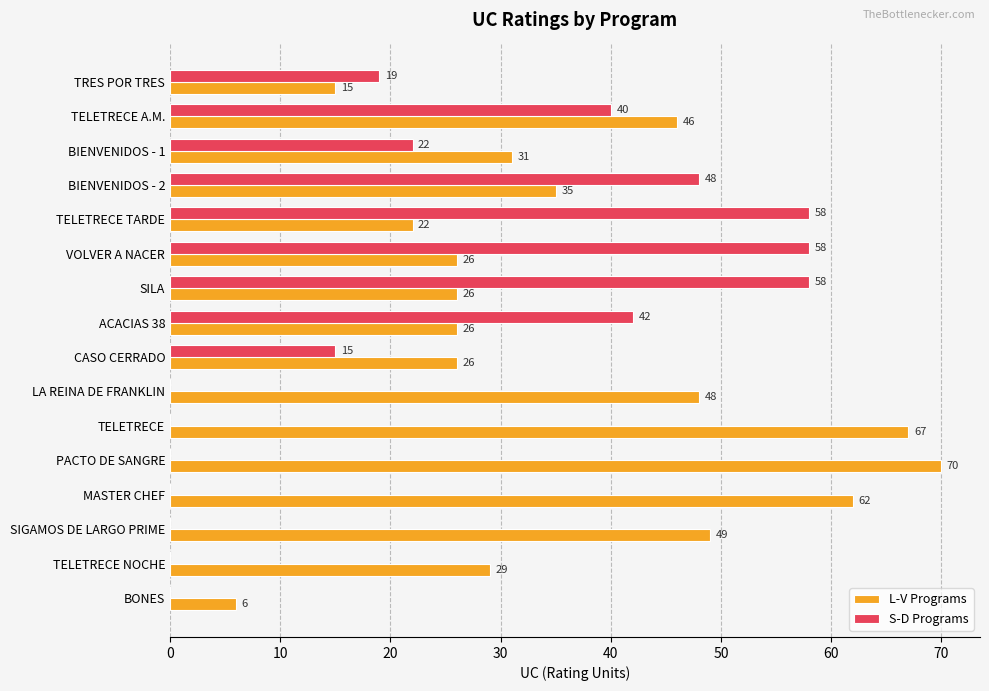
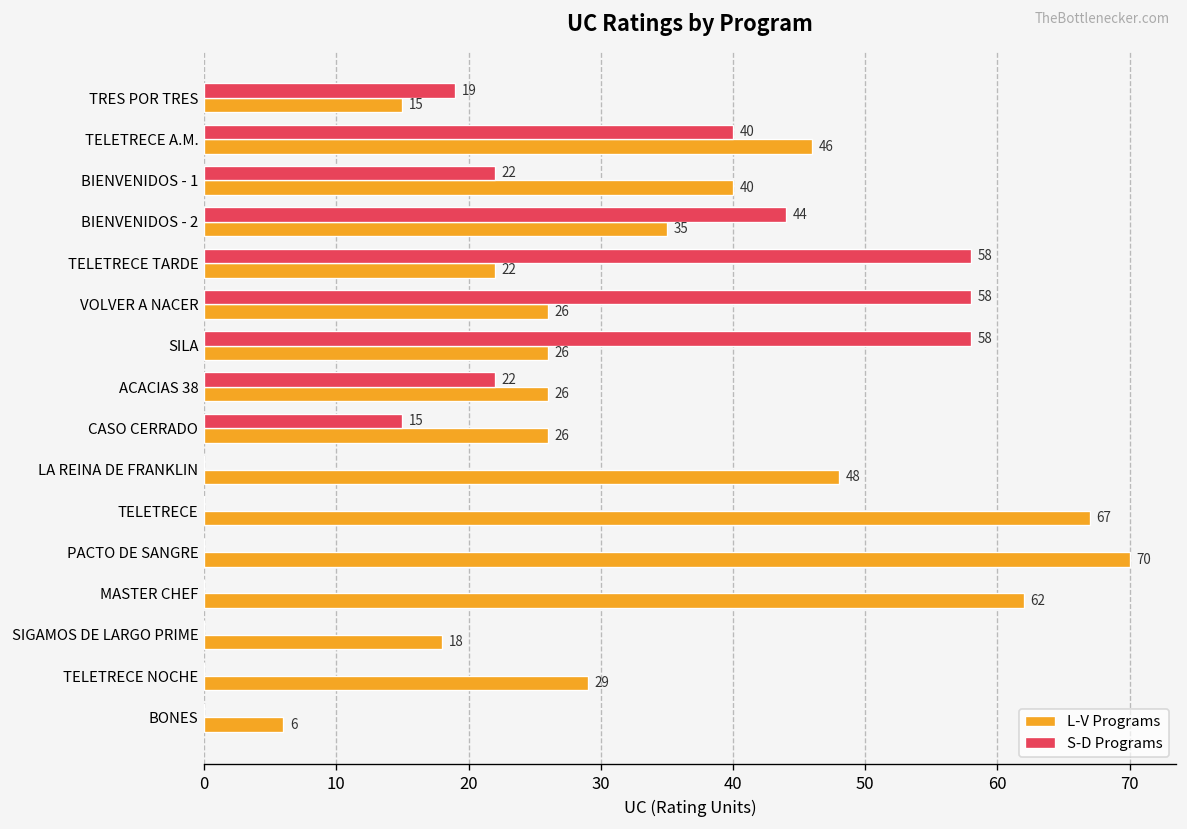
L-V Programs, BIENVENIDOS - 1: 31 -> 40
S-D Programs, BIENVENIDOS - 2: 48 -> 44
S-D Programs, ACACIAS 38: 42 -> 22
L-V Programs, SIGAMOS DE LARGO PRIME: 49 -> 18
